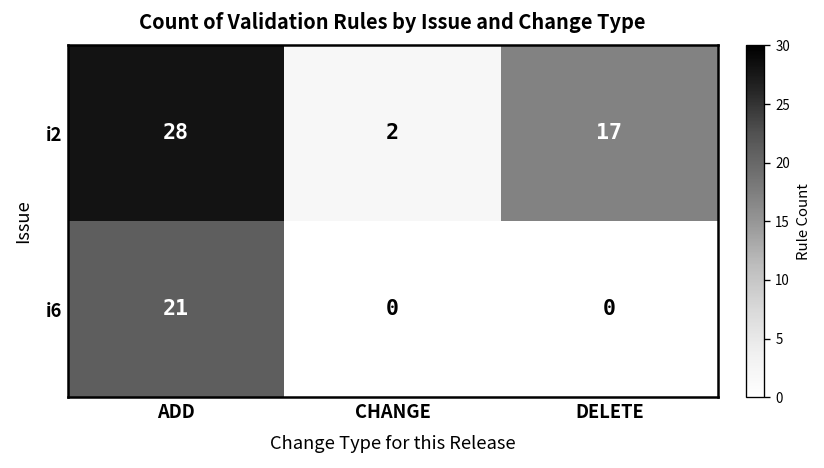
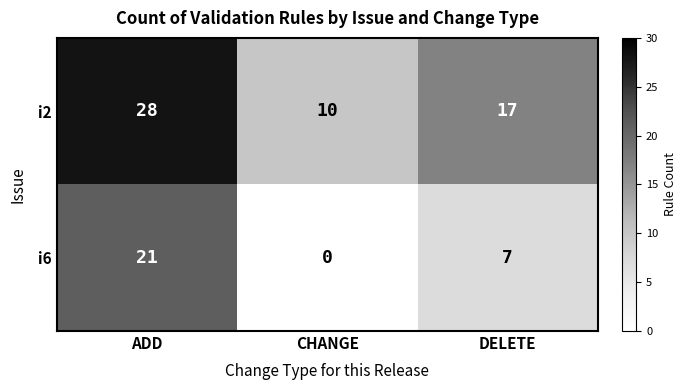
i2, CHANGE: 2 -> 10
i6, DELETE: 0 -> 7
